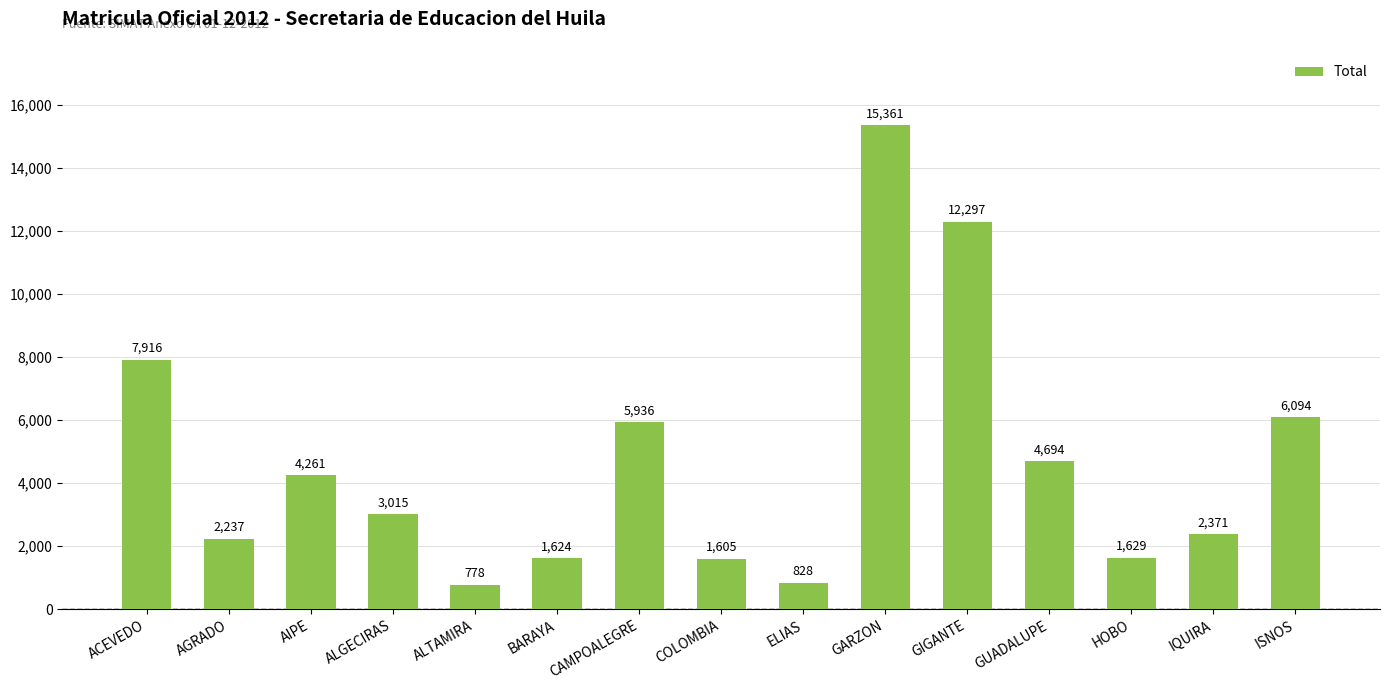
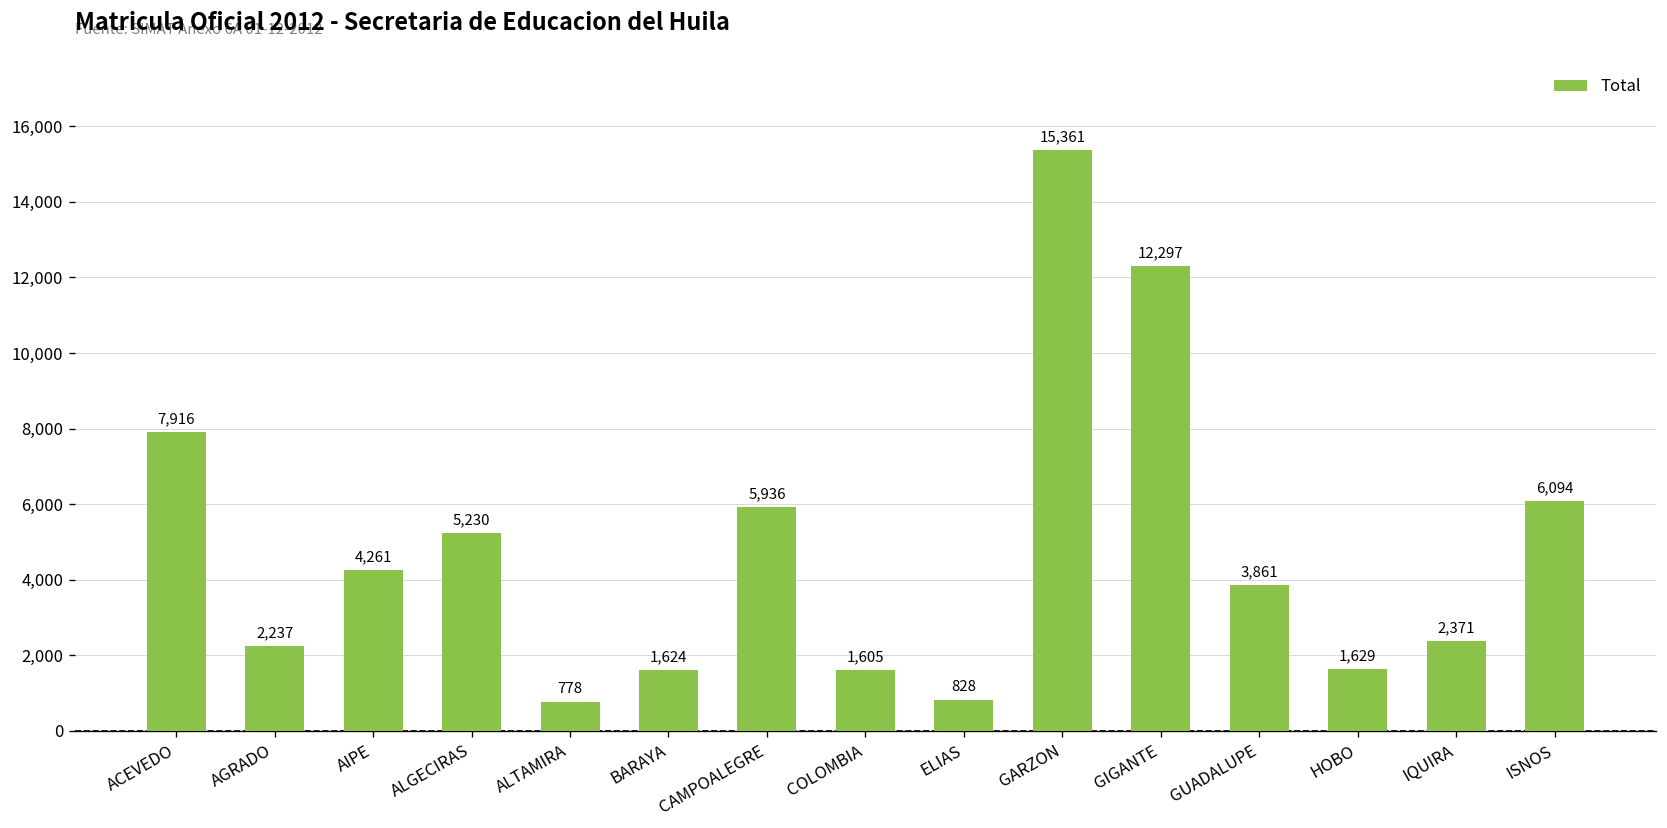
ALGECIRAS: 3,015 -> 5,230
GUADALUPE: 4,694 -> 3,861
